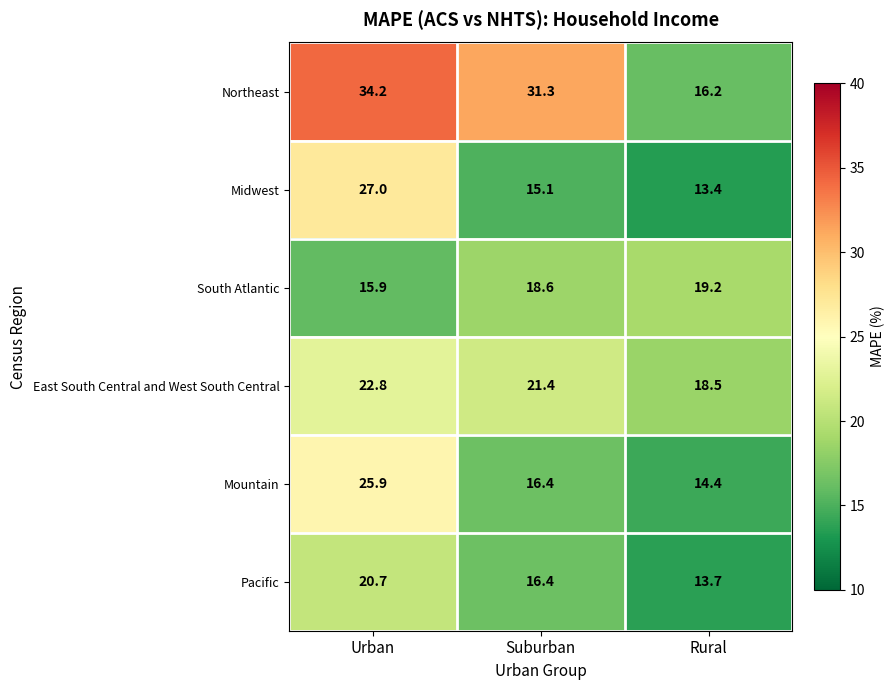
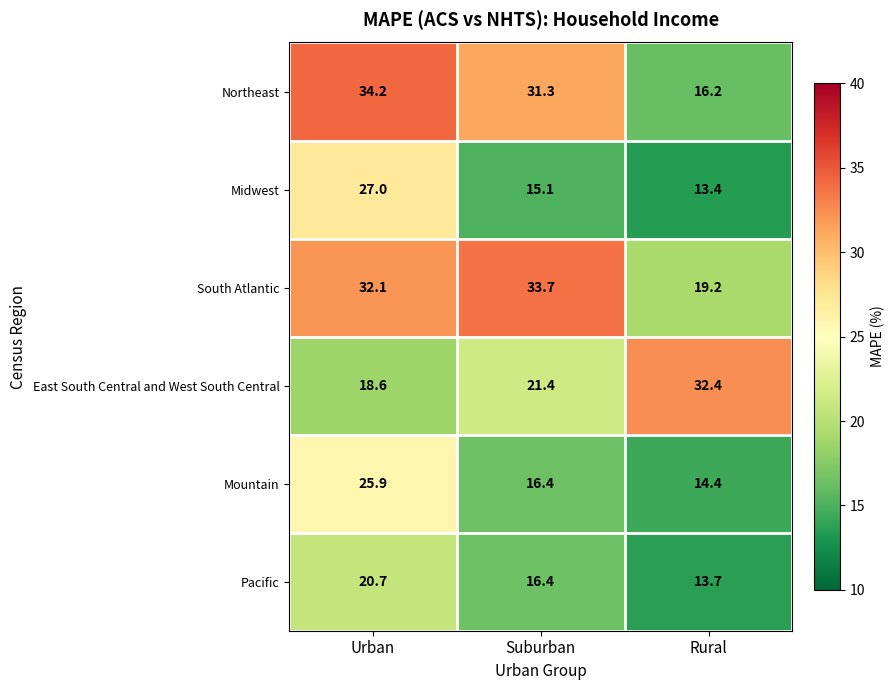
South Atlantic, Urban: 15.9 -> 32.1
South Atlantic, Suburban: 18.6 -> 33.7
East South Central and West South Central, Urban: 22.8 -> 18.6
East South Central and West South Central, Rural: 18.5 -> 32.4
